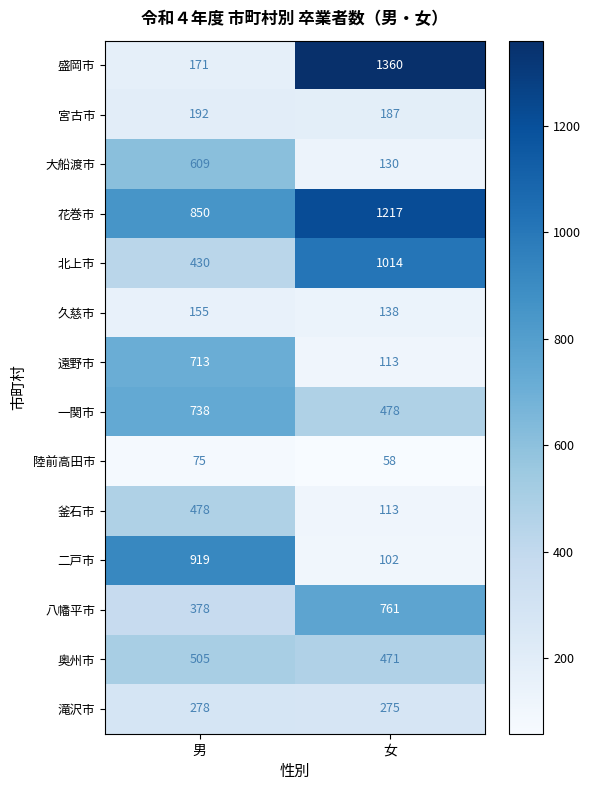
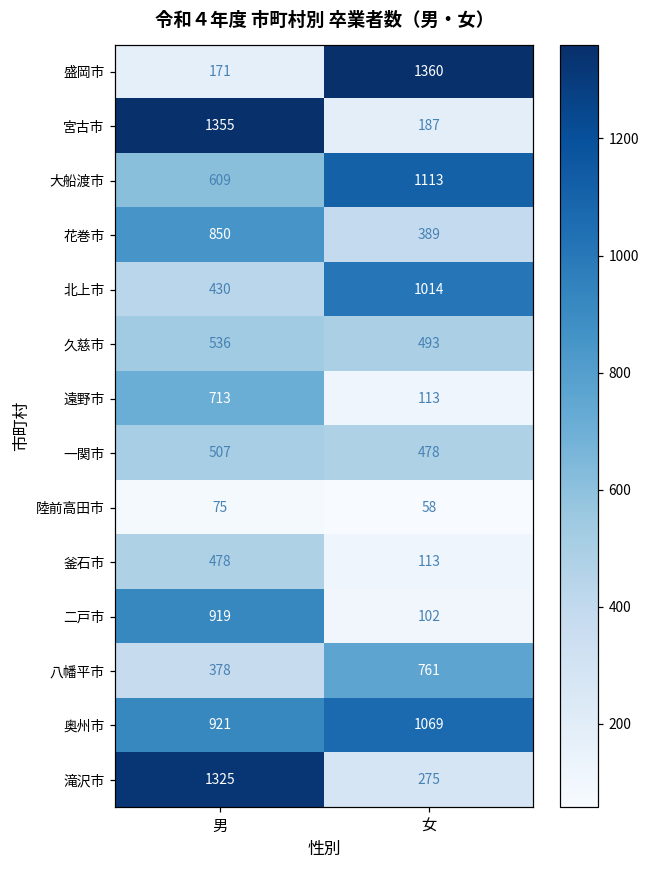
宮古市, 男: 192 -> 1355
大船渡市, 女: 130 -> 1113
花巻市, 女: 1217 -> 389
久慈市, 男: 155 -> 536
久慈市, 女: 138 -> 493
一関市, 男: 738 -> 507
奥州市, 男: 505 -> 921
奥州市, 女: 471 -> 1069
滝沢市, 男: 278 -> 1325
